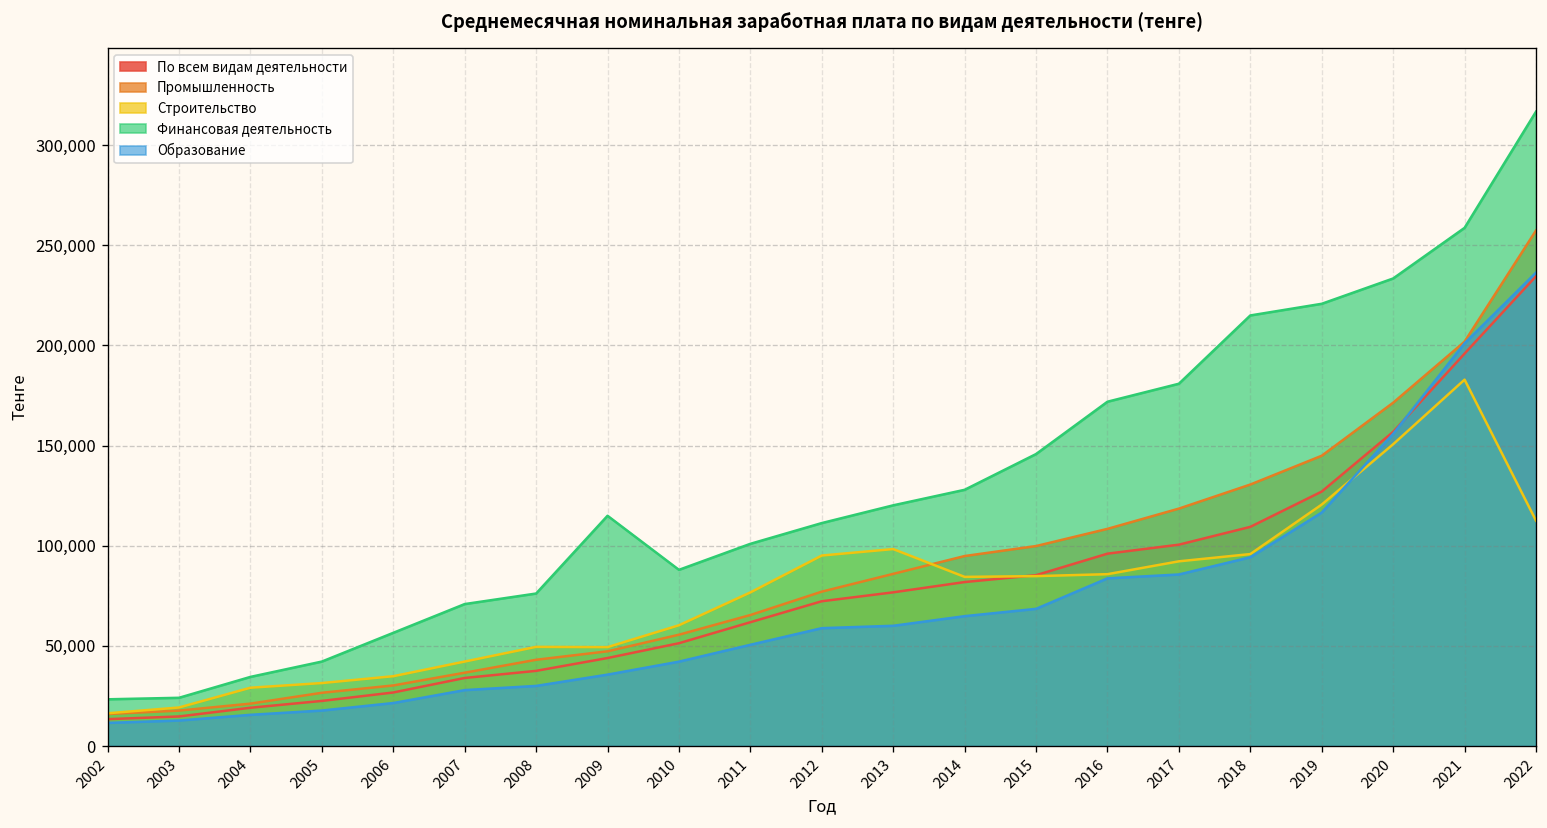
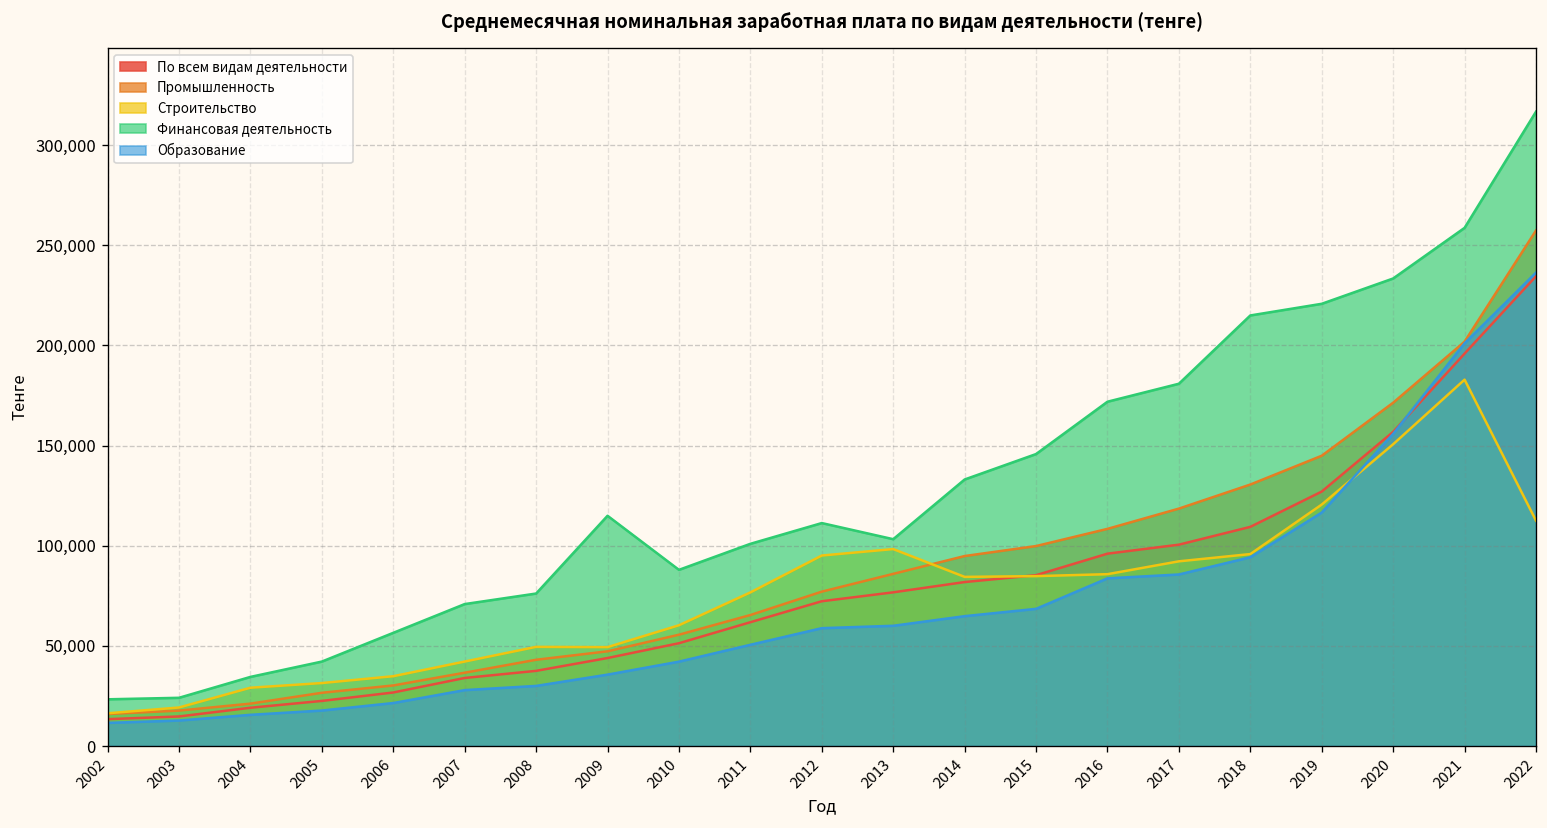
Финансовая деятельность, 2013: 120,000 -> 103,000
Финансовая деятельность, 2014: 128,000 -> 133,000
